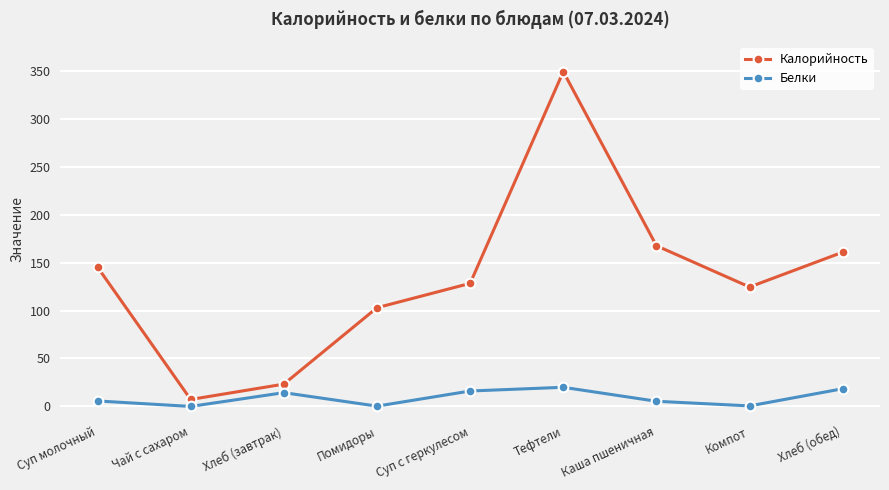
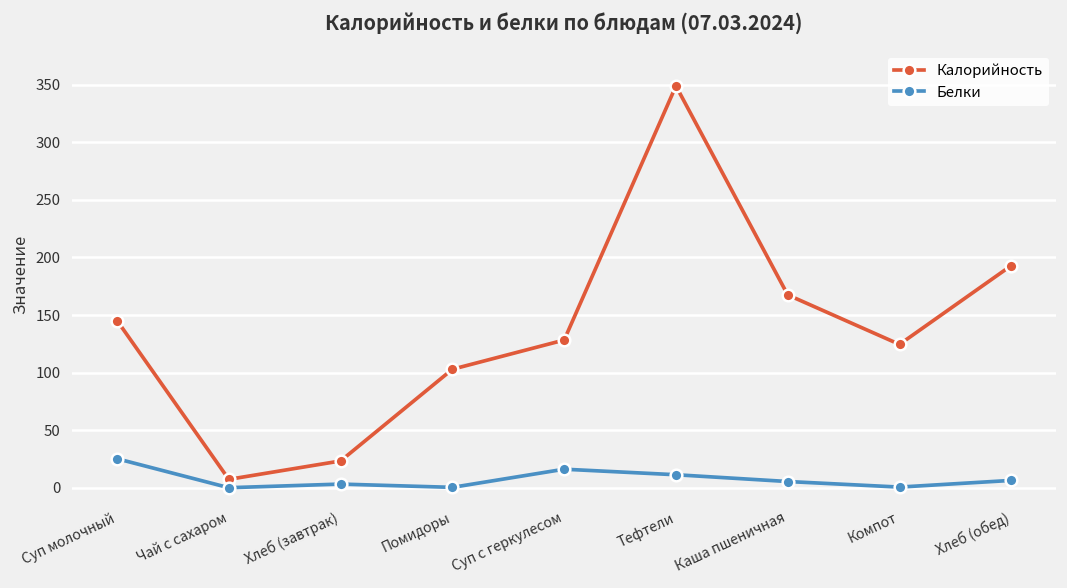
Белки, Суп молочный: 10 -> 30
Белки, Хлеб (завтрак): 10 -> 0
Белки, Тефтели: 20 -> 10
Калорийность, Хлеб (обед): 160 -> 190
Белки, Хлеб (обед): 20 -> 10
